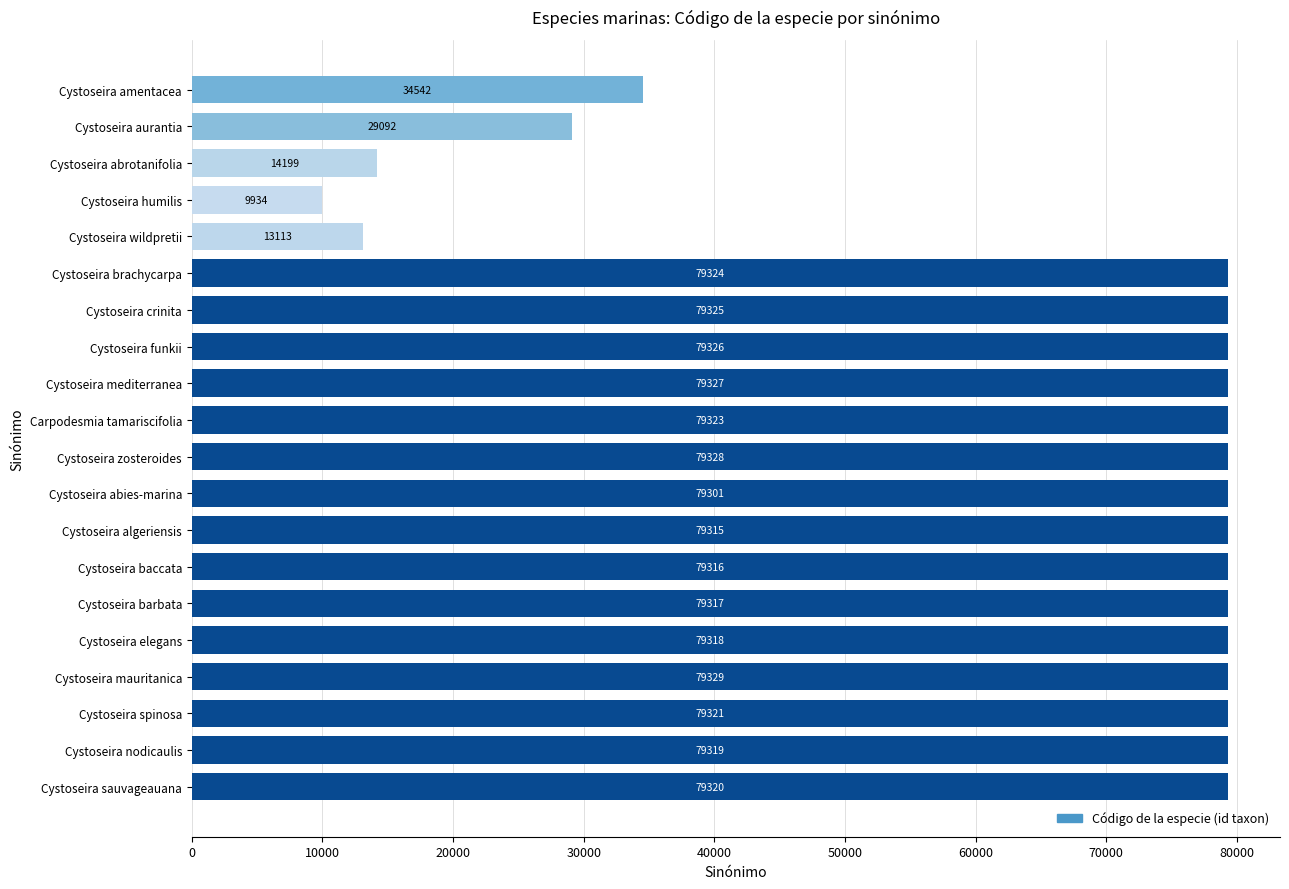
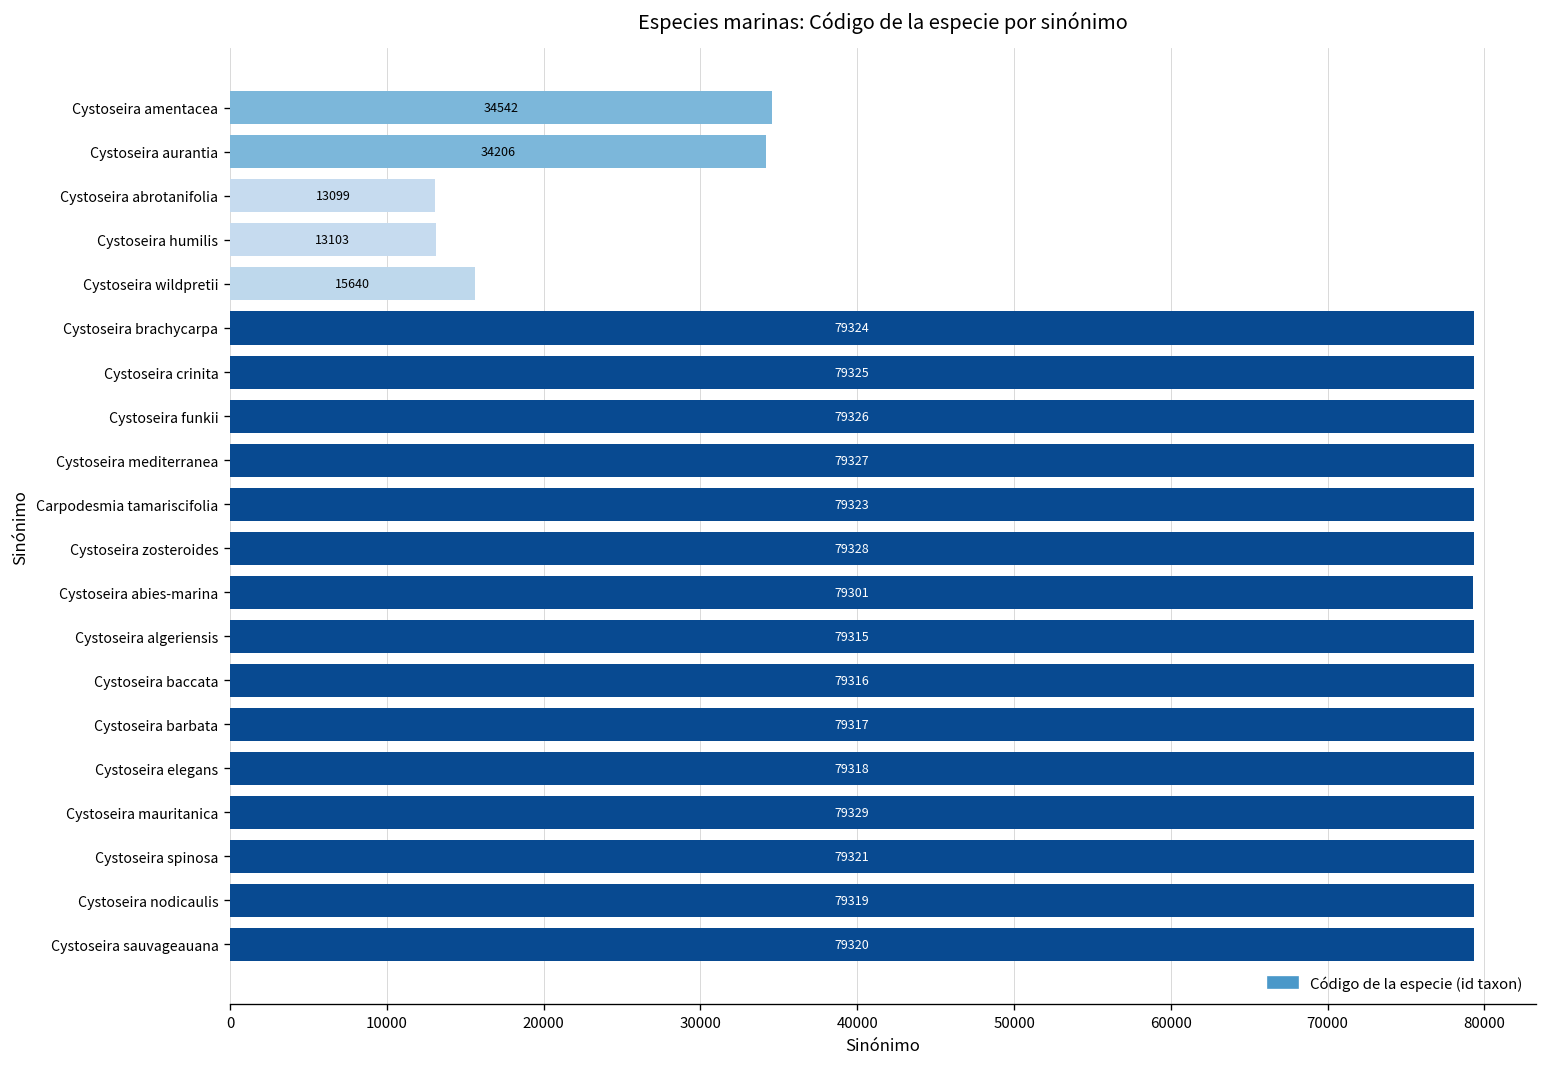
Cystoseira aurantia: 29092 -> 34206
Cystoseira abrotanifolia: 14199 -> 13099
Cystoseira humilis: 9934 -> 13103
Cystoseira wildpretii: 13113 -> 15640
